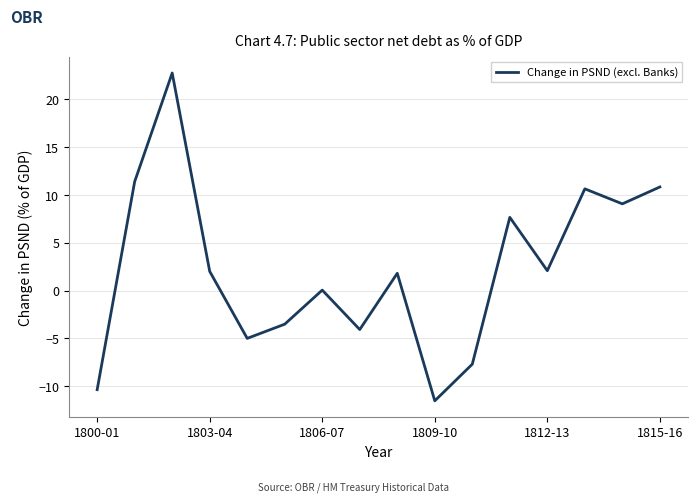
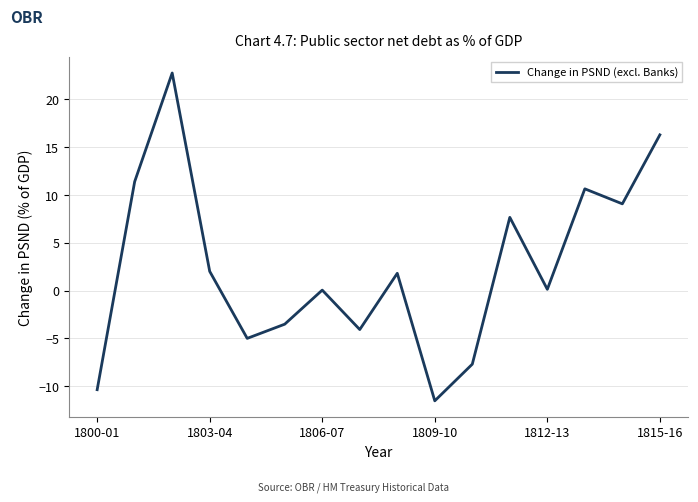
1812-13: 2 -> 0
1815-16: 11 -> 16
